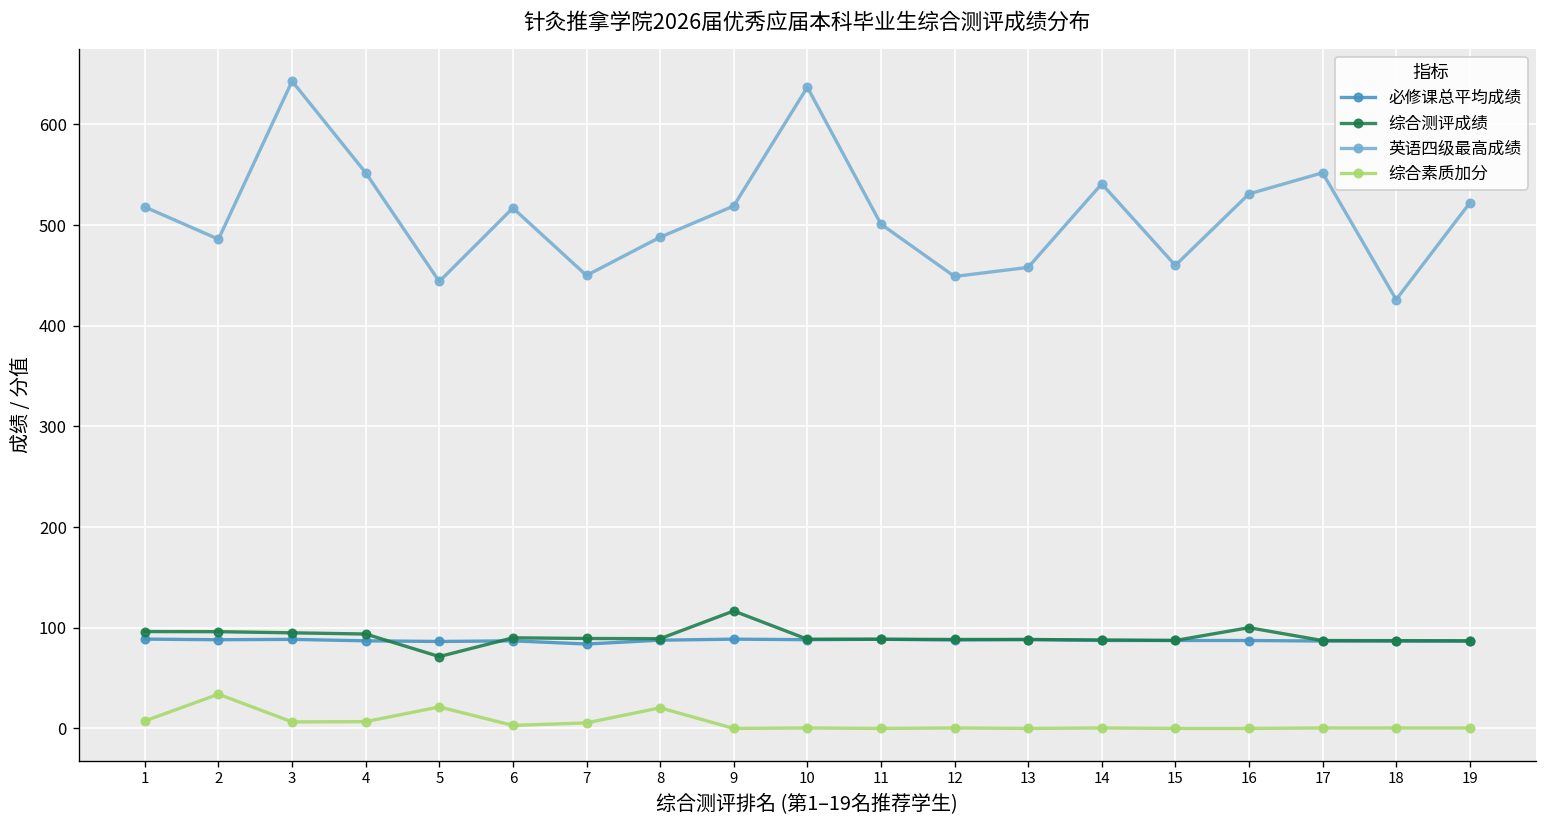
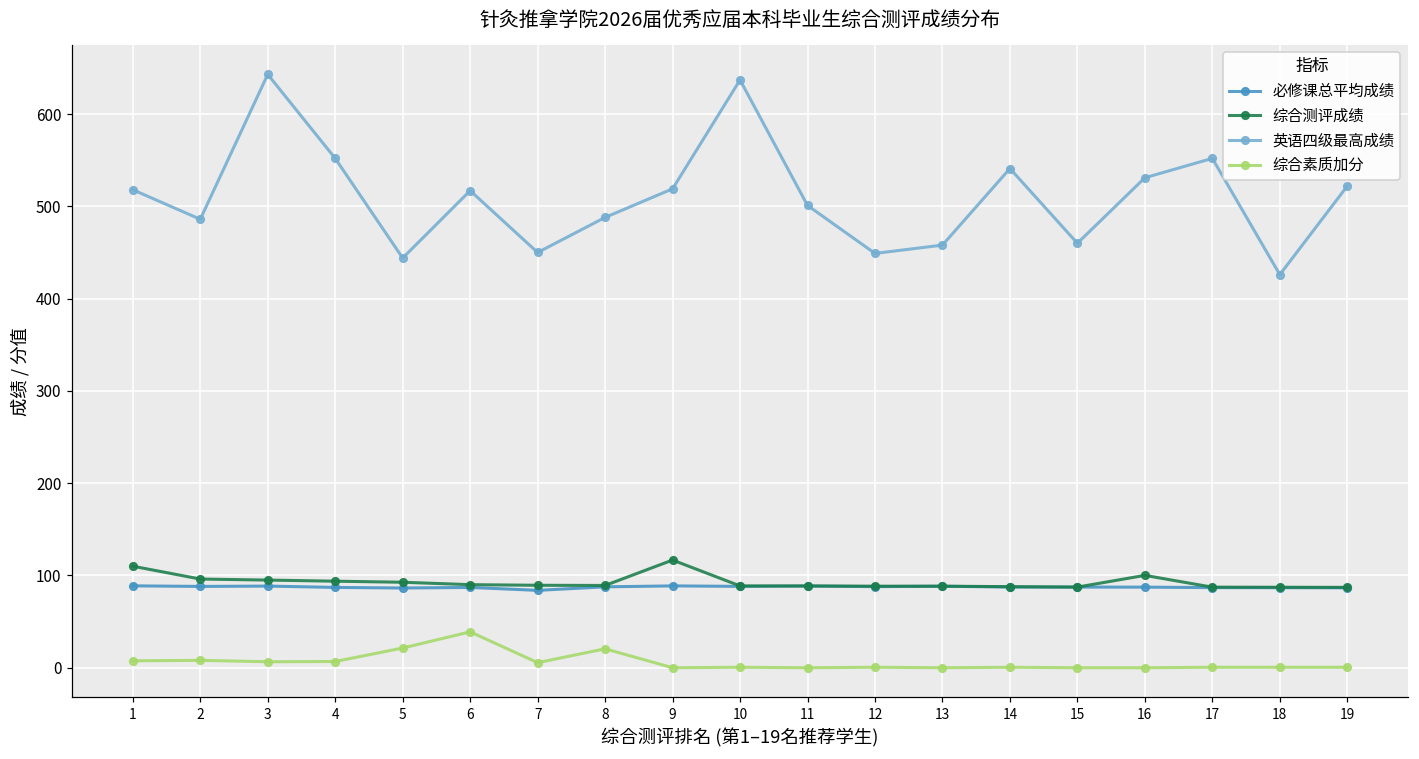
综合测评成绩, 1: 100 -> 110
综合素质加分, 2: 30 -> 10
综合测评成绩, 5: 70 -> 90
综合素质加分, 6: 0 -> 40
